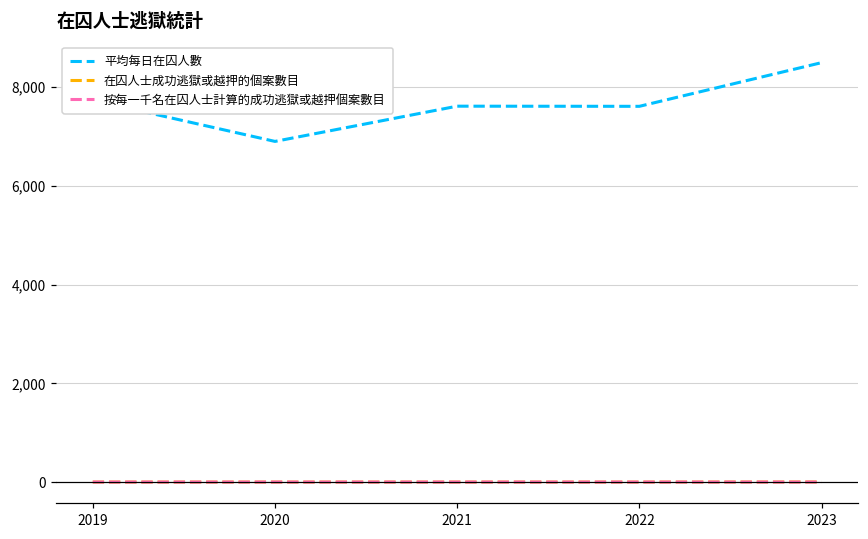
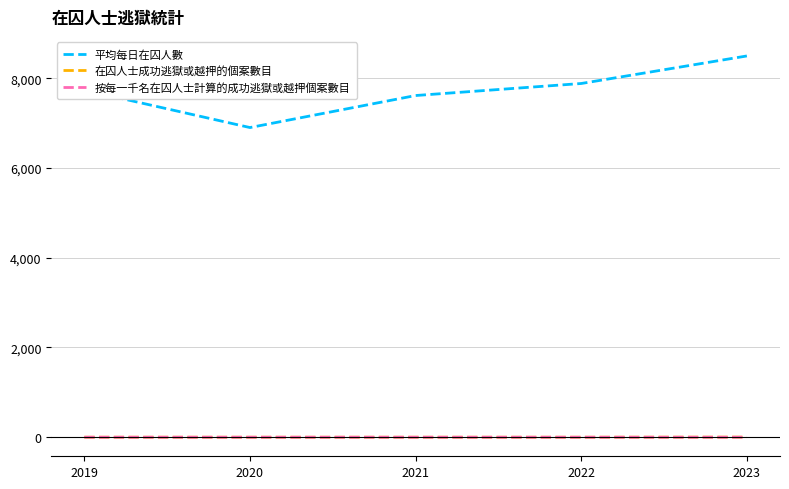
平均每日在囚人數, 2022: 7,600 -> 7,900
